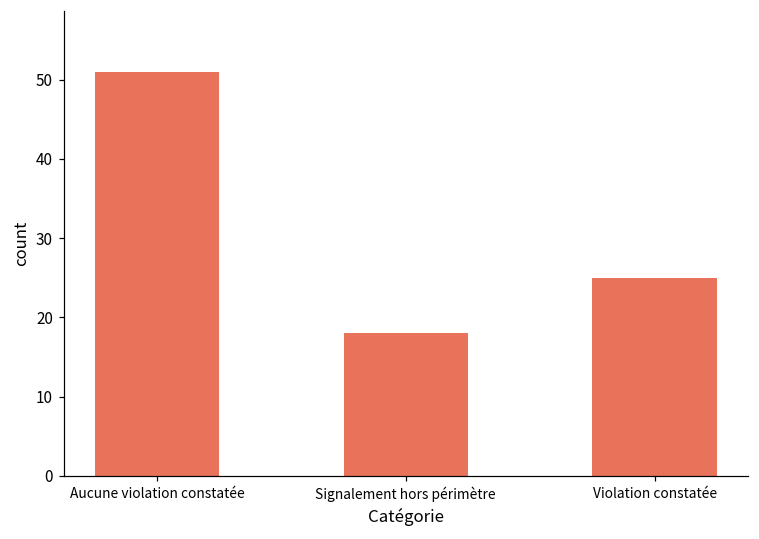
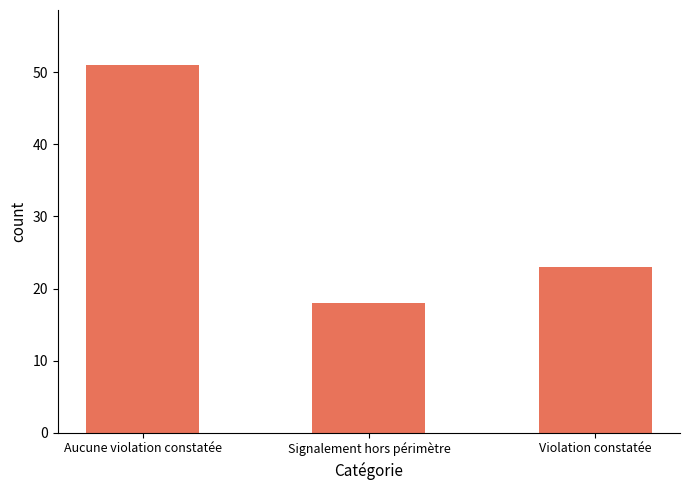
Violation constatée: 25 -> 23
